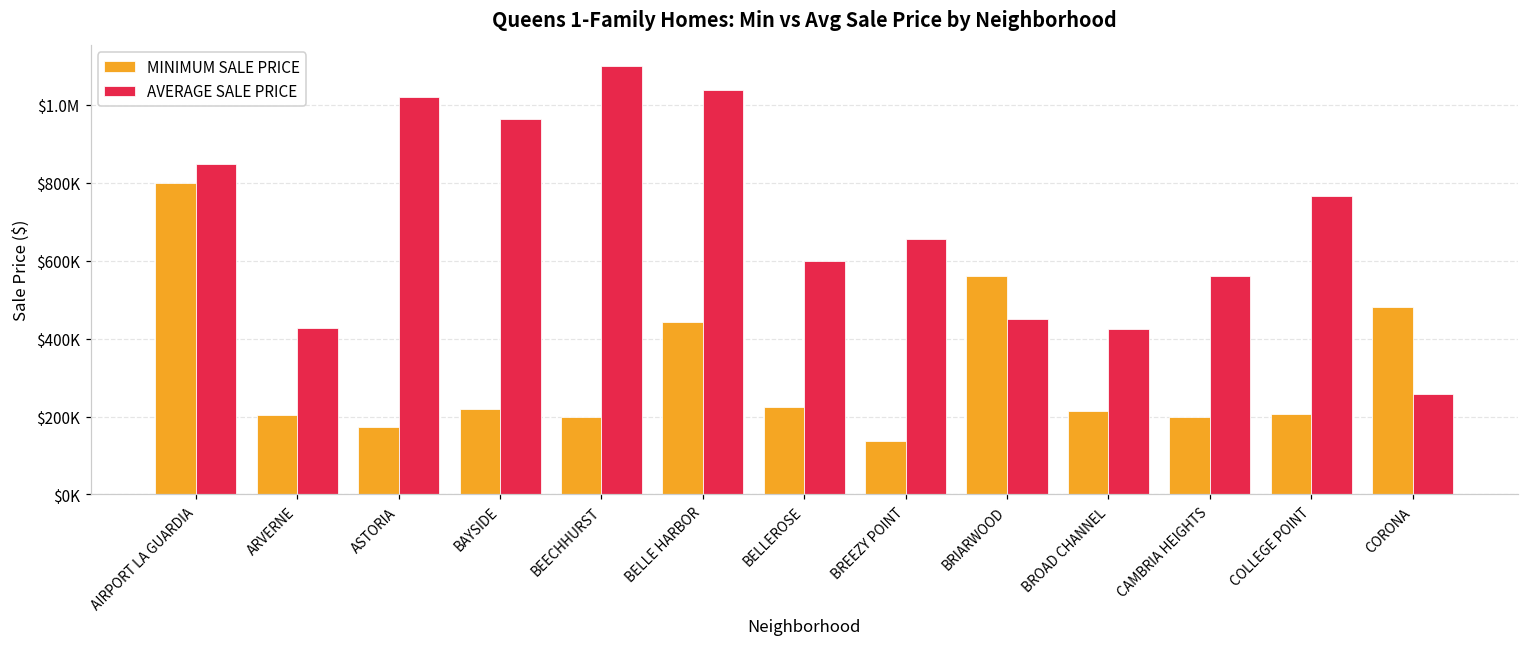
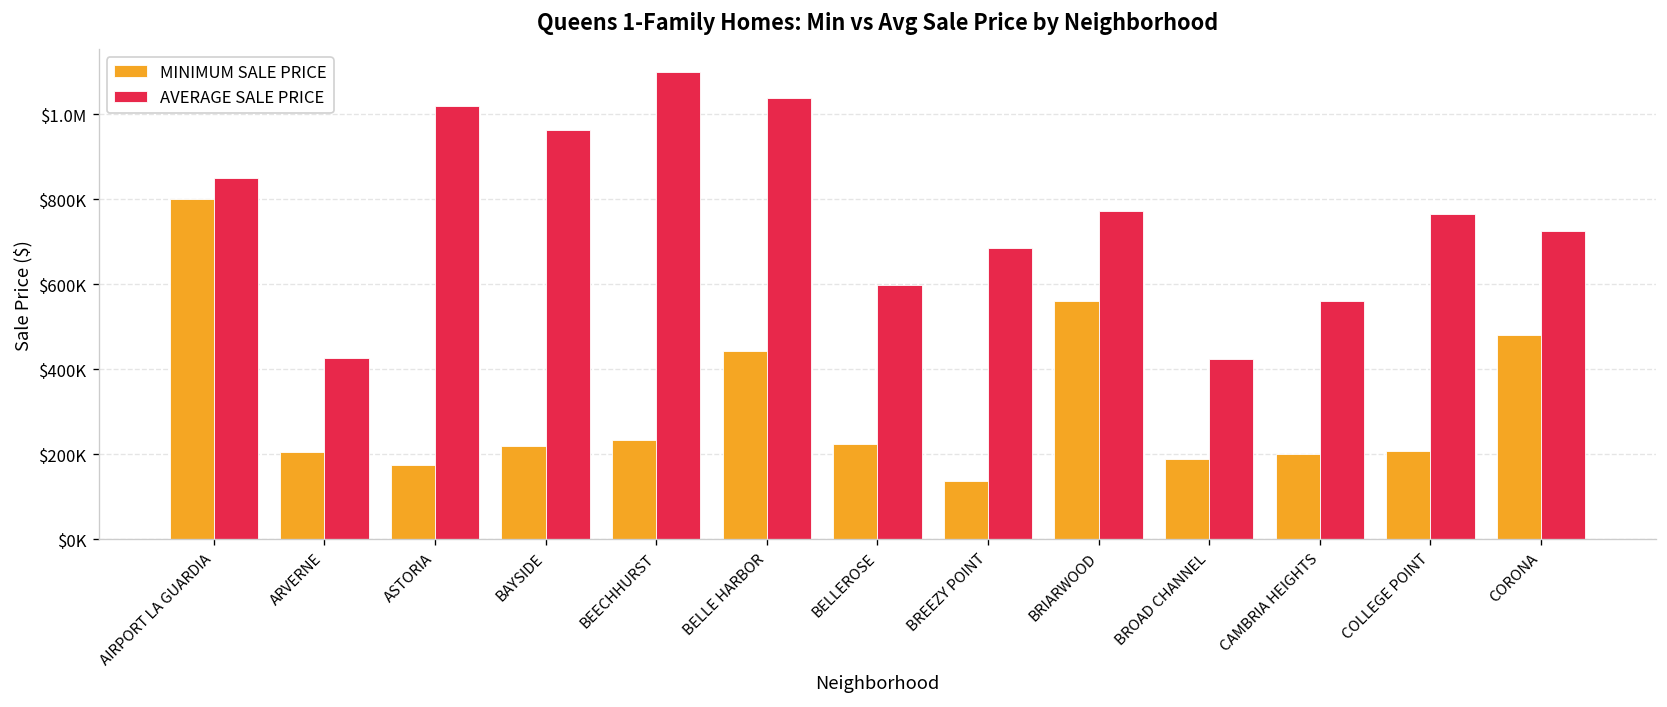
MINIMUM SALE PRICE, BEECHHURST: $200000 -> $230000
AVERAGE SALE PRICE, BREEZY POINT: $660000 -> $690000
AVERAGE SALE PRICE, BRIARWOOD: $450000 -> $770000
MINIMUM SALE PRICE, BROAD CHANNEL: $220000 -> $190000
AVERAGE SALE PRICE, CORONA: $260000 -> $730000
